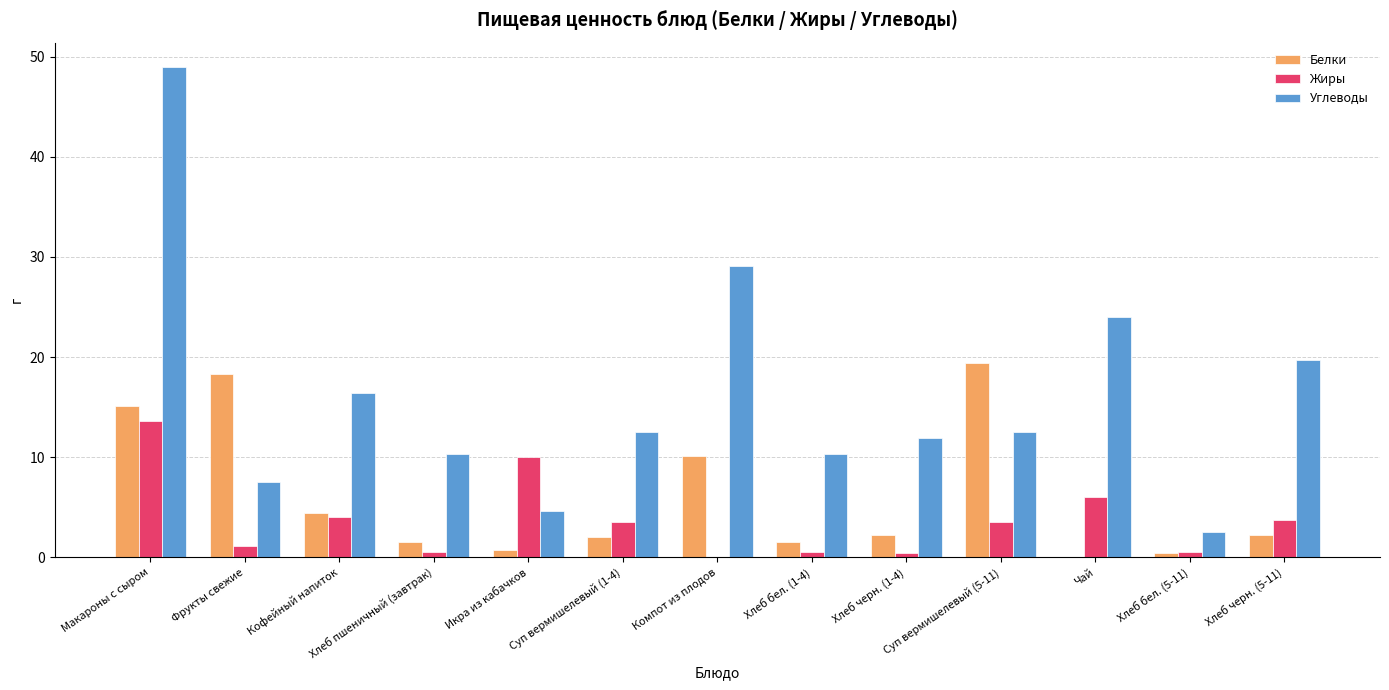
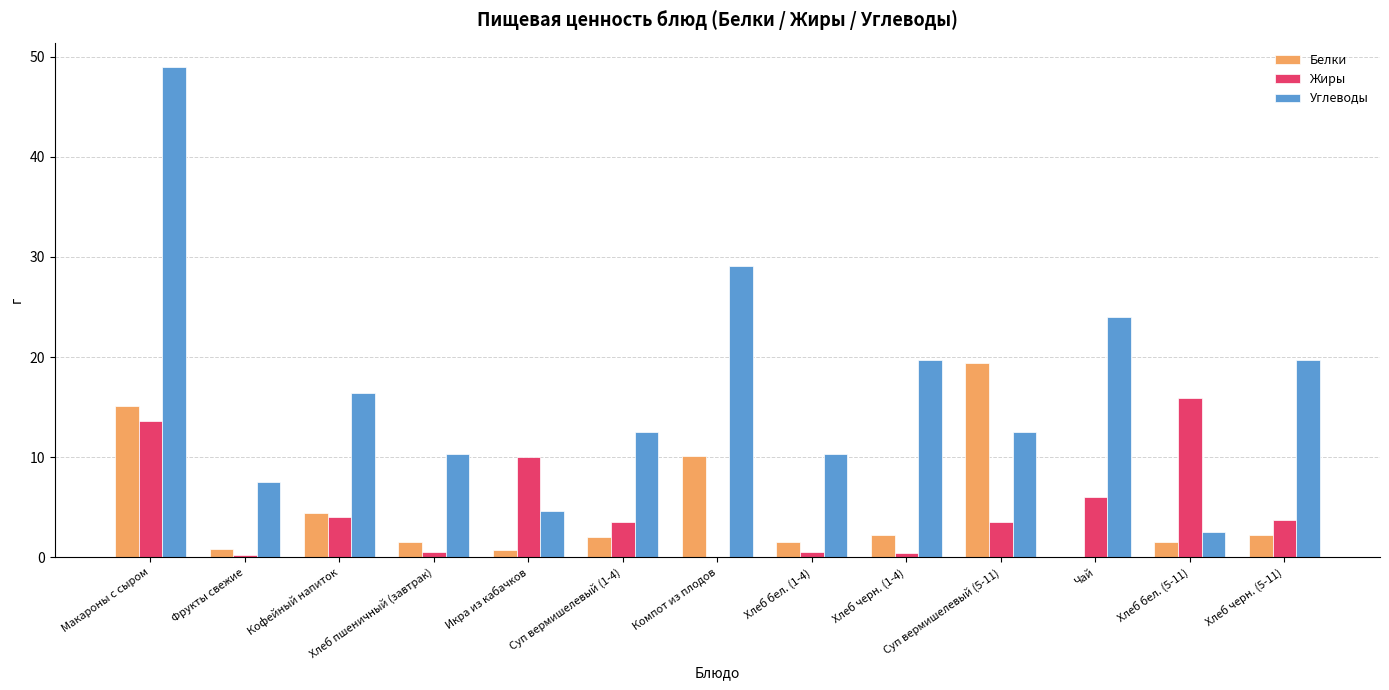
Белки, Фрукты свежие: 18.3 -> 0.8
Жиры, Фрукты свежие: 1.1 -> 0.2
Углеводы, Хлеб черн. (1-4): 12.0 -> 19.8
Белки, Хлеб бел. (5-11): 0.4 -> 1.5
Жиры, Хлеб бел. (5-11): 0.6 -> 15.9
